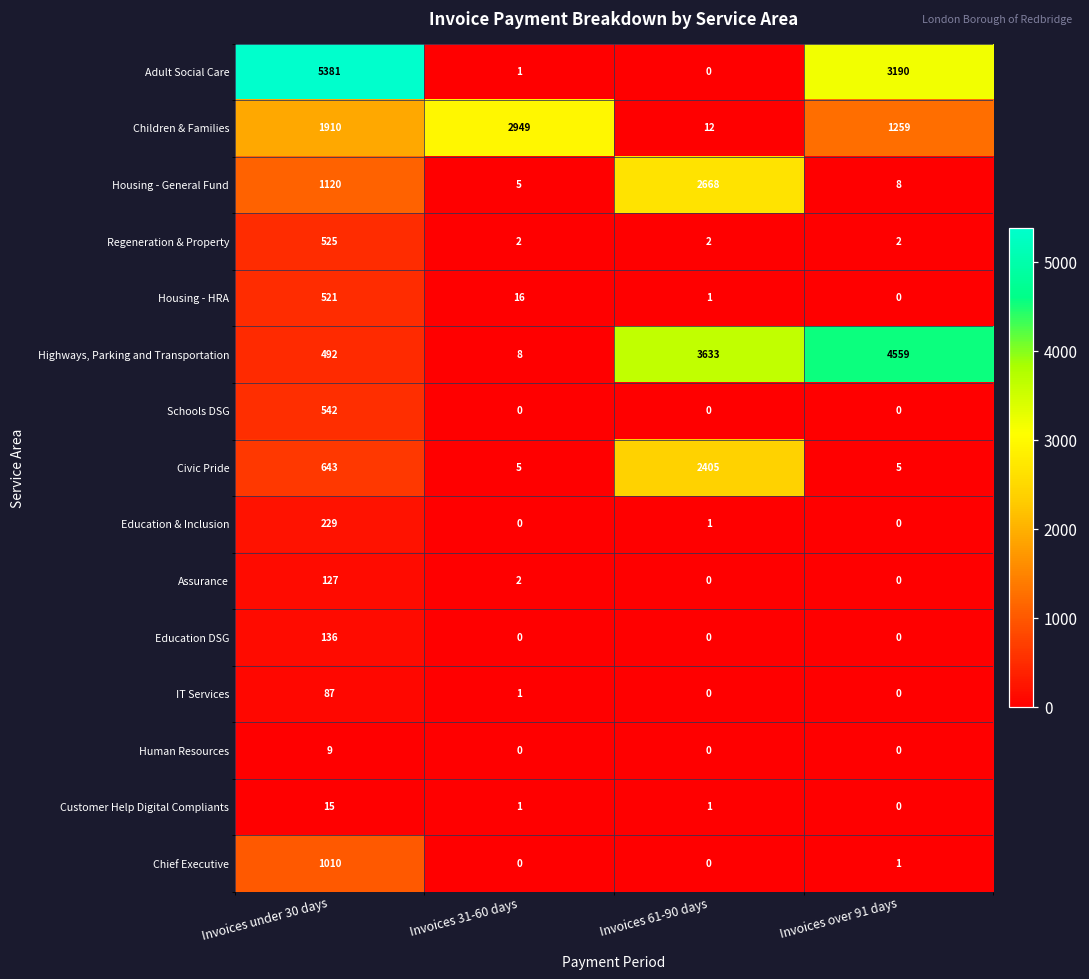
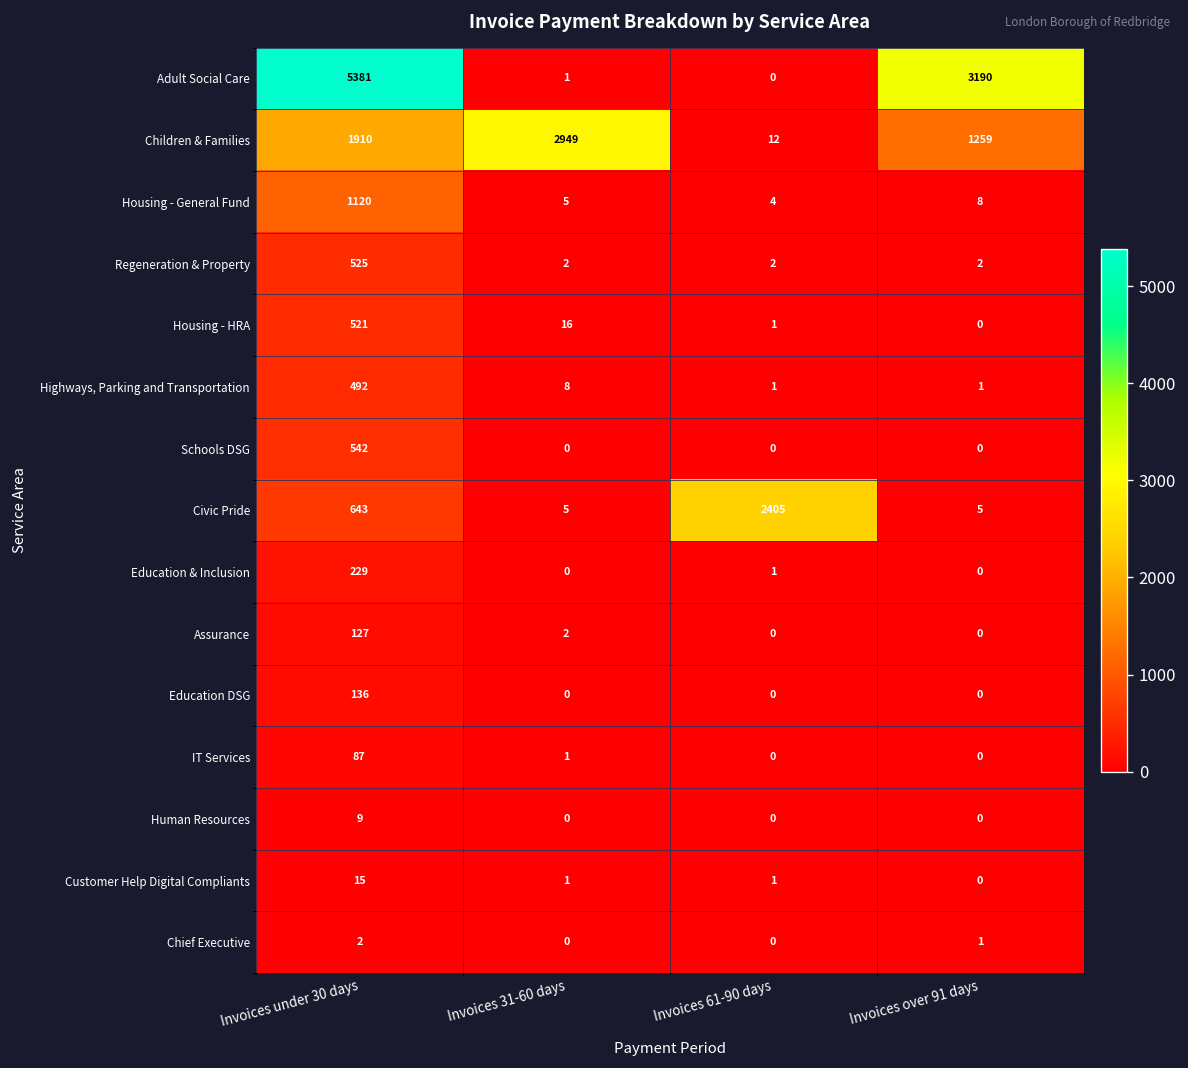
Housing - General Fund, Invoices 61-90 days: 2668 -> 4
Highways, Parking and Transportation, Invoices 61-90 days: 3633 -> 1
Highways, Parking and Transportation, Invoices over 91 days: 4559 -> 1
Chief Executive, Invoices under 30 days: 1010 -> 2
